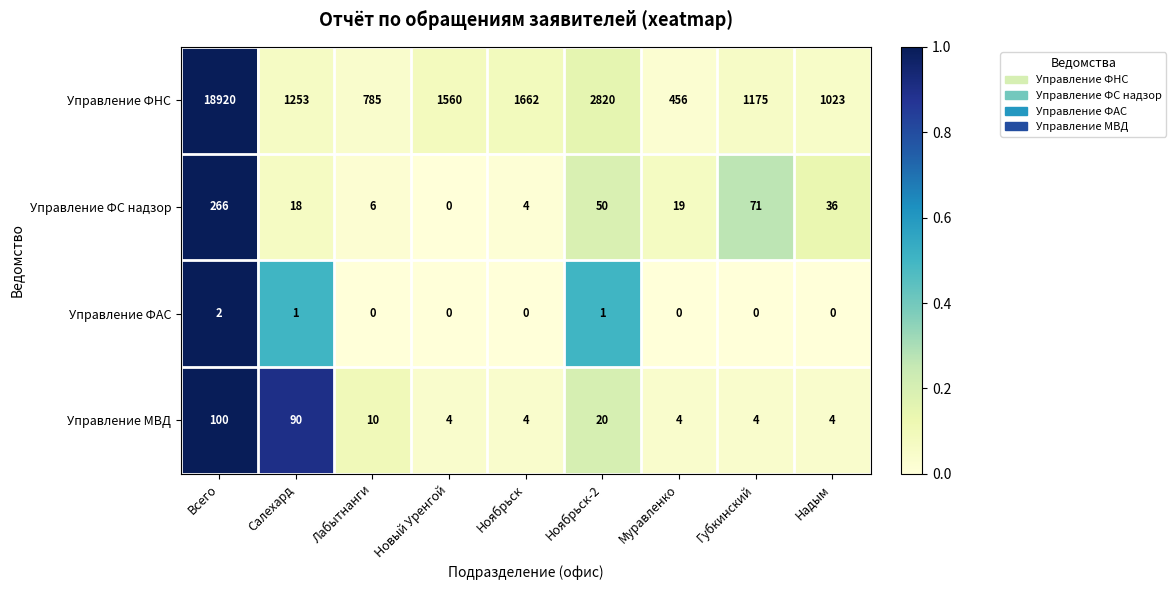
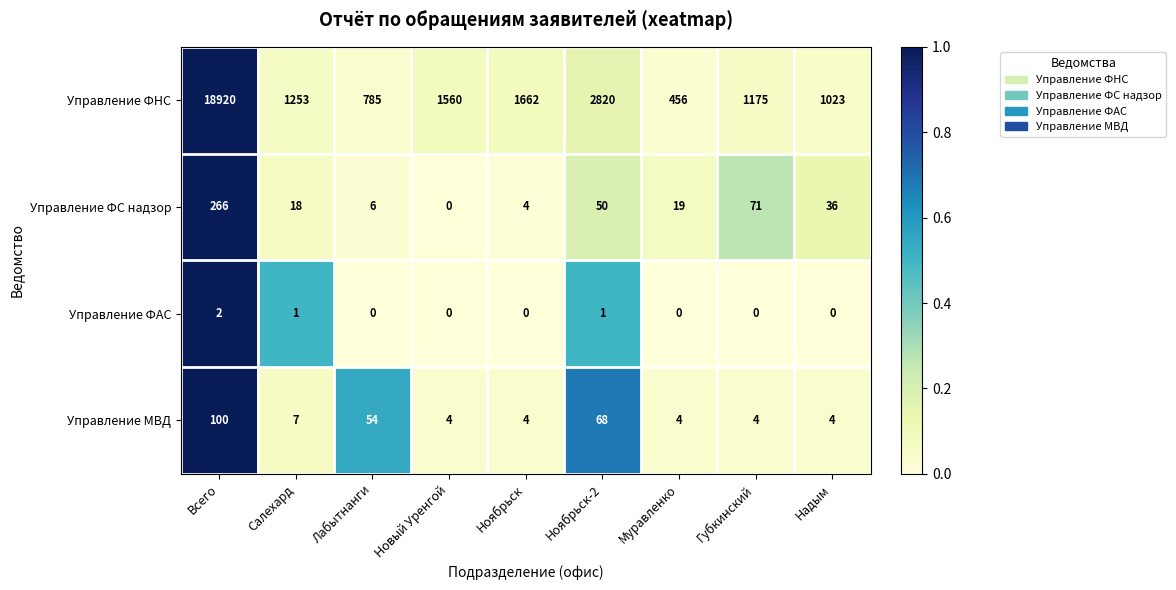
Управление МВД, Салехард: 90 -> 7
Управление МВД, Лабытнанги: 10 -> 54
Управление МВД, Ноябрьск-2: 20 -> 68
